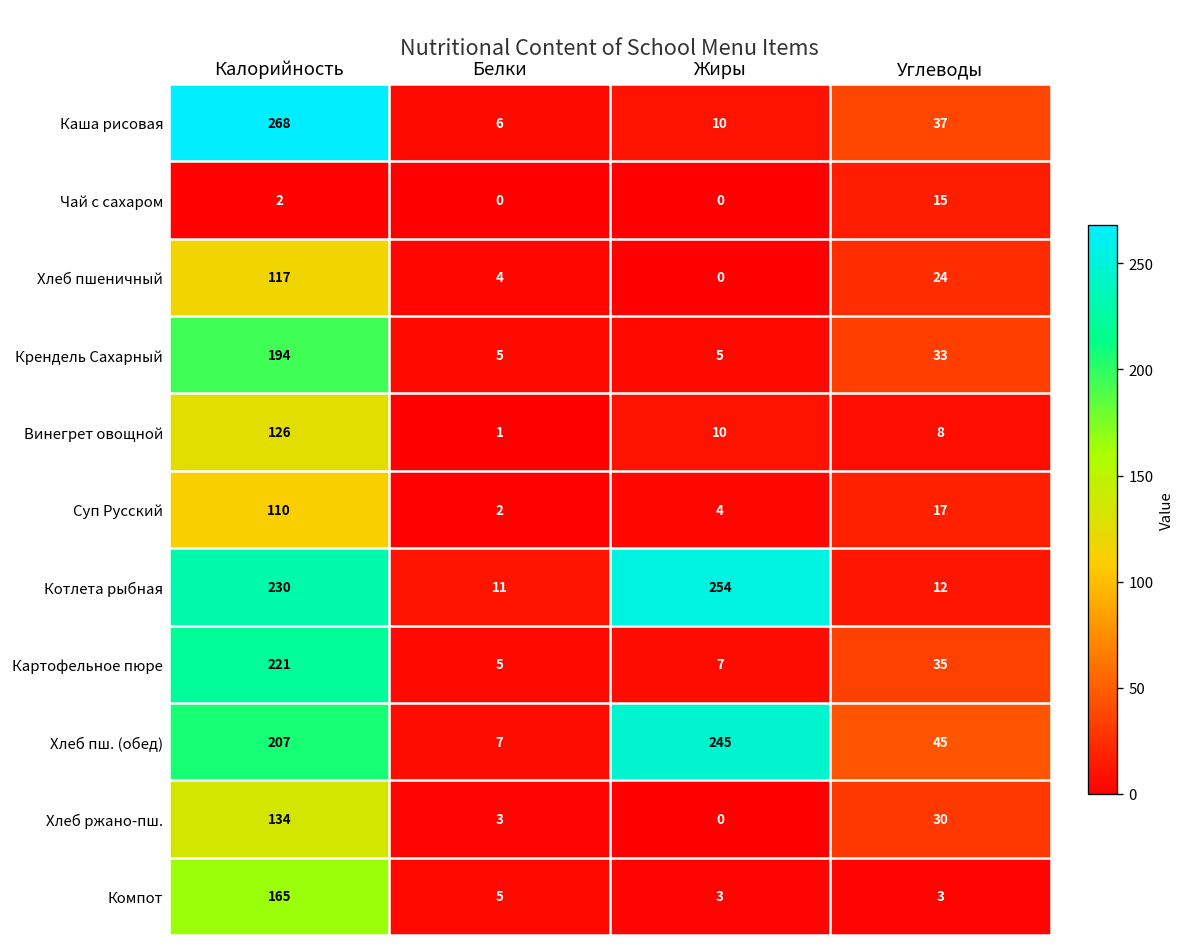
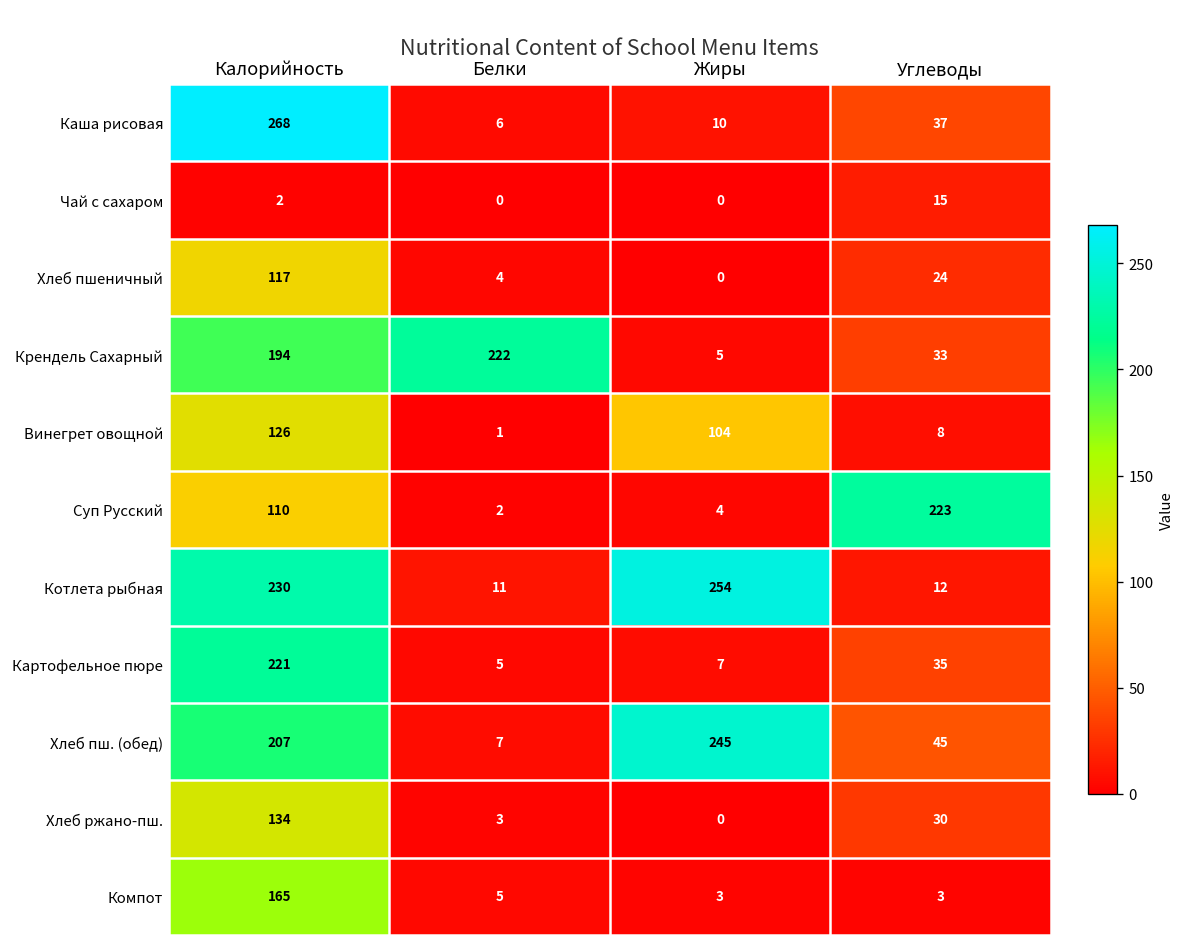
Крендель Сахарный, Белки: 5 -> 222
Винегрет овощной, Жиры: 10 -> 104
Суп Русский, Углеводы: 17 -> 223
